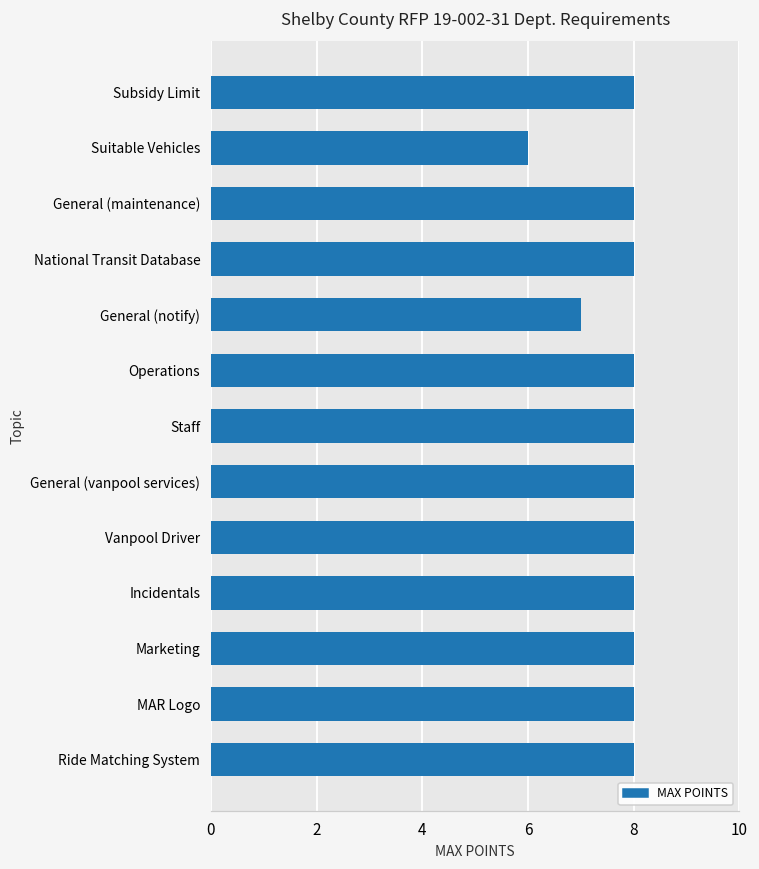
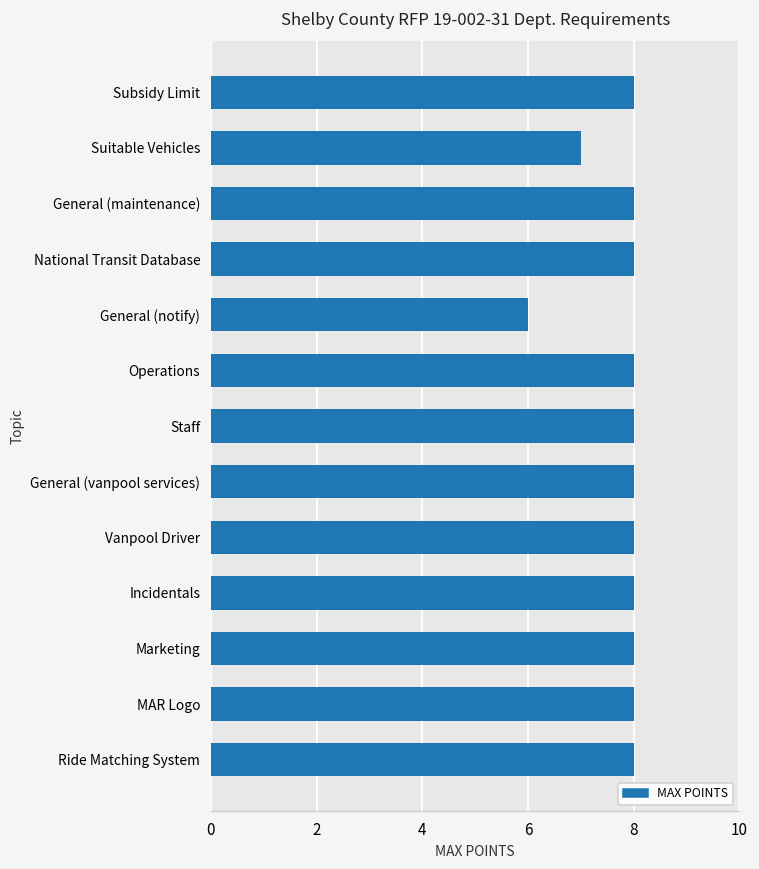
Suitable Vehicles: 6 -> 7
General (notify): 7 -> 6
